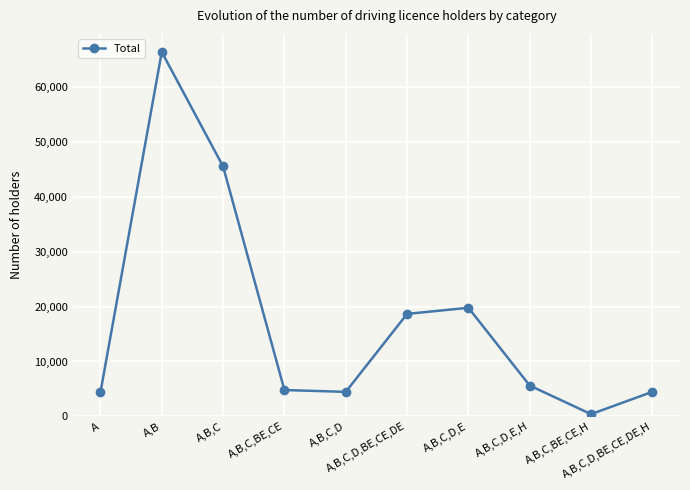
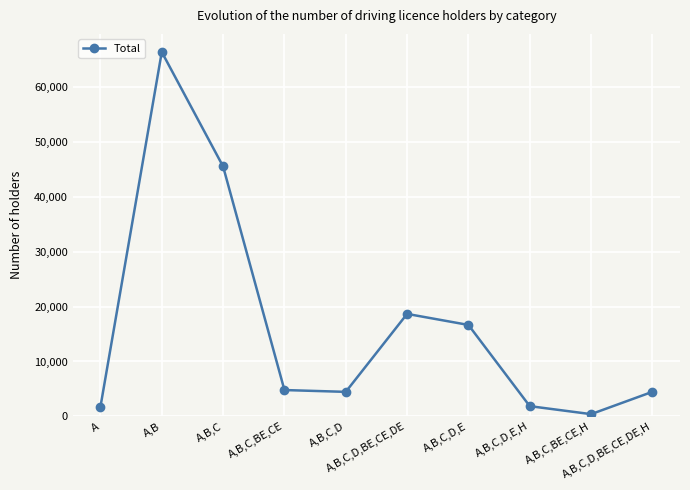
A: 4,000 -> 2,000
A,B,C,D,E: 20,000 -> 17,000
A,B,C,D,E,H: 6,000 -> 2,000
